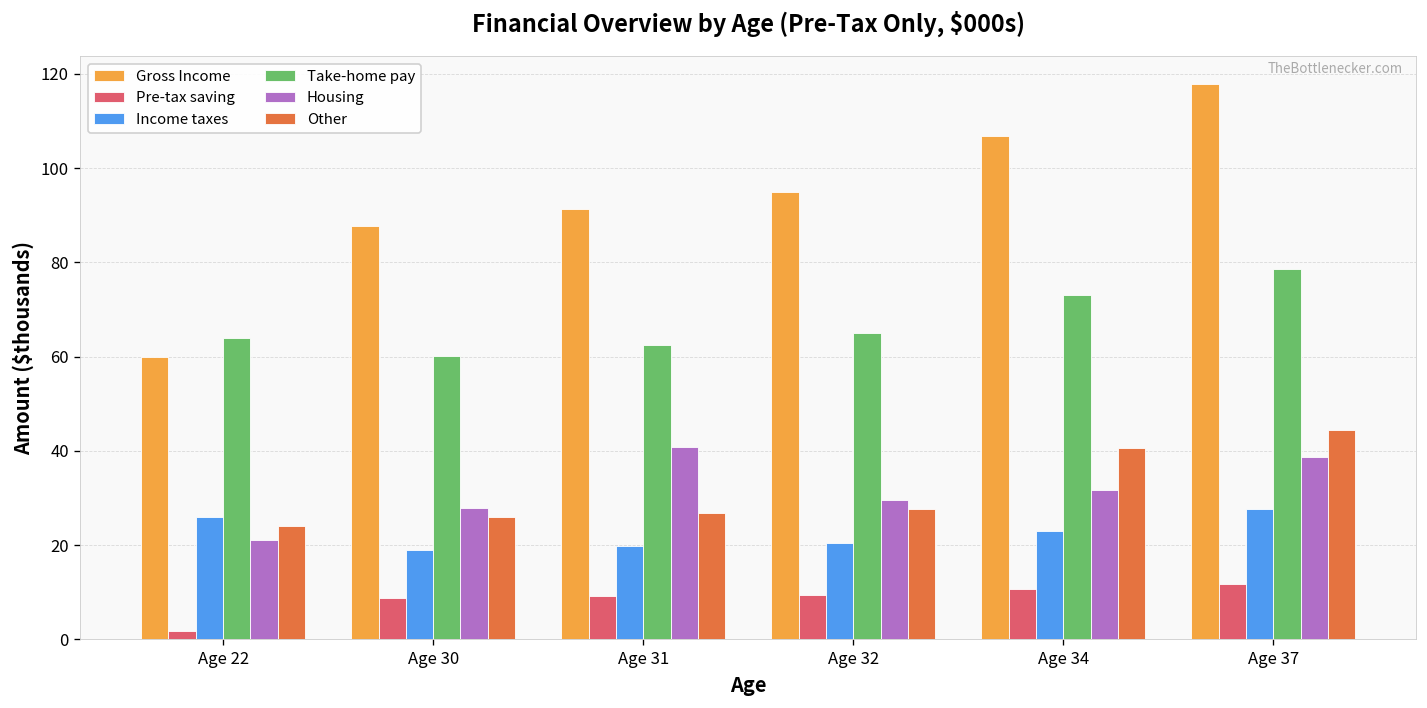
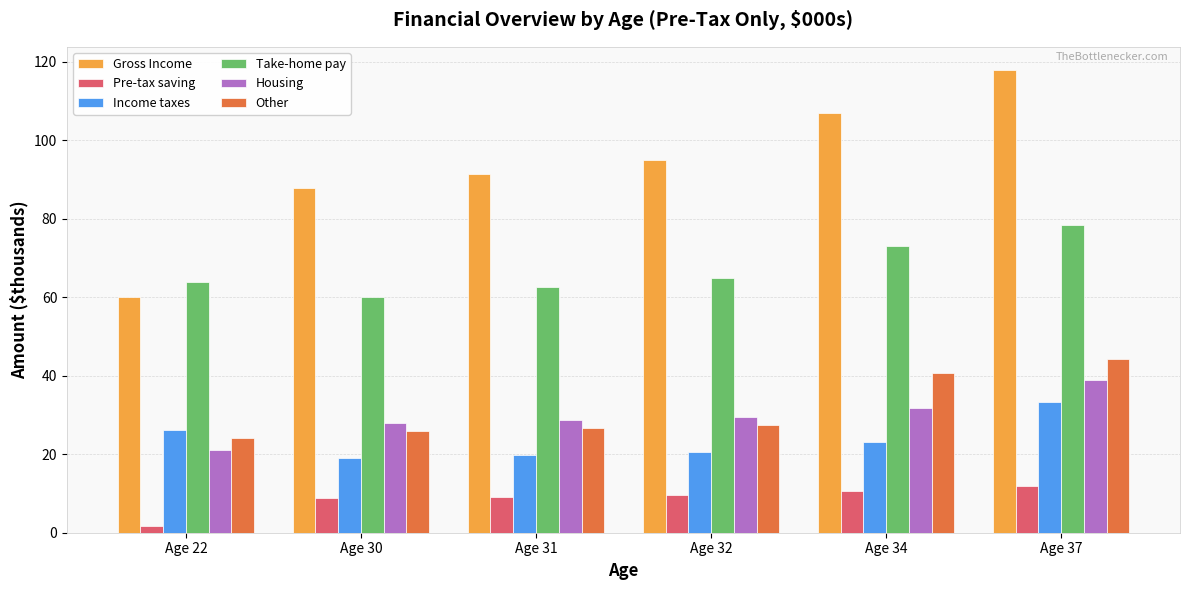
Housing, Age 31: 41 -> 29
Income taxes, Age 37: 28 -> 33
